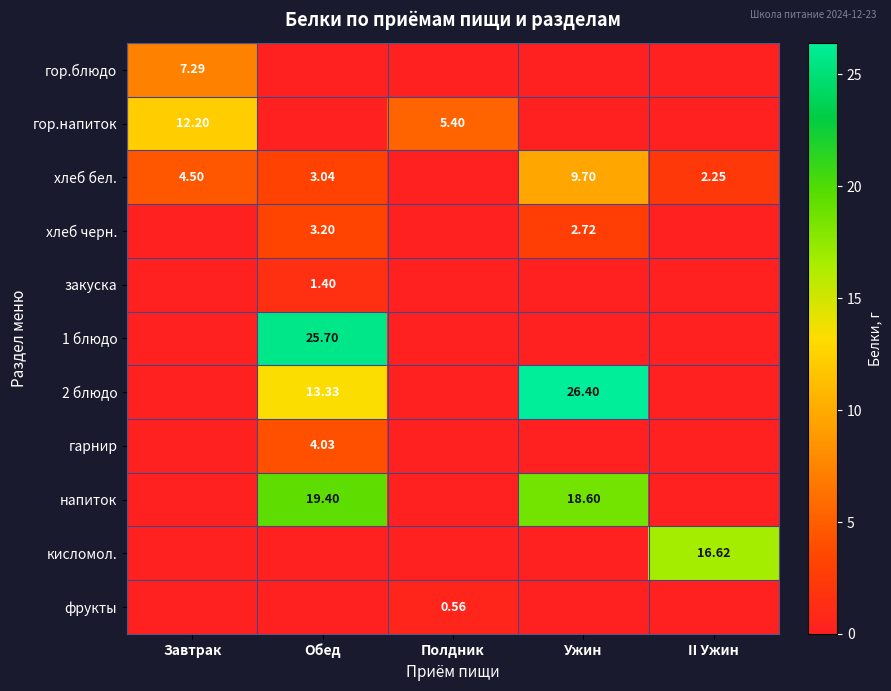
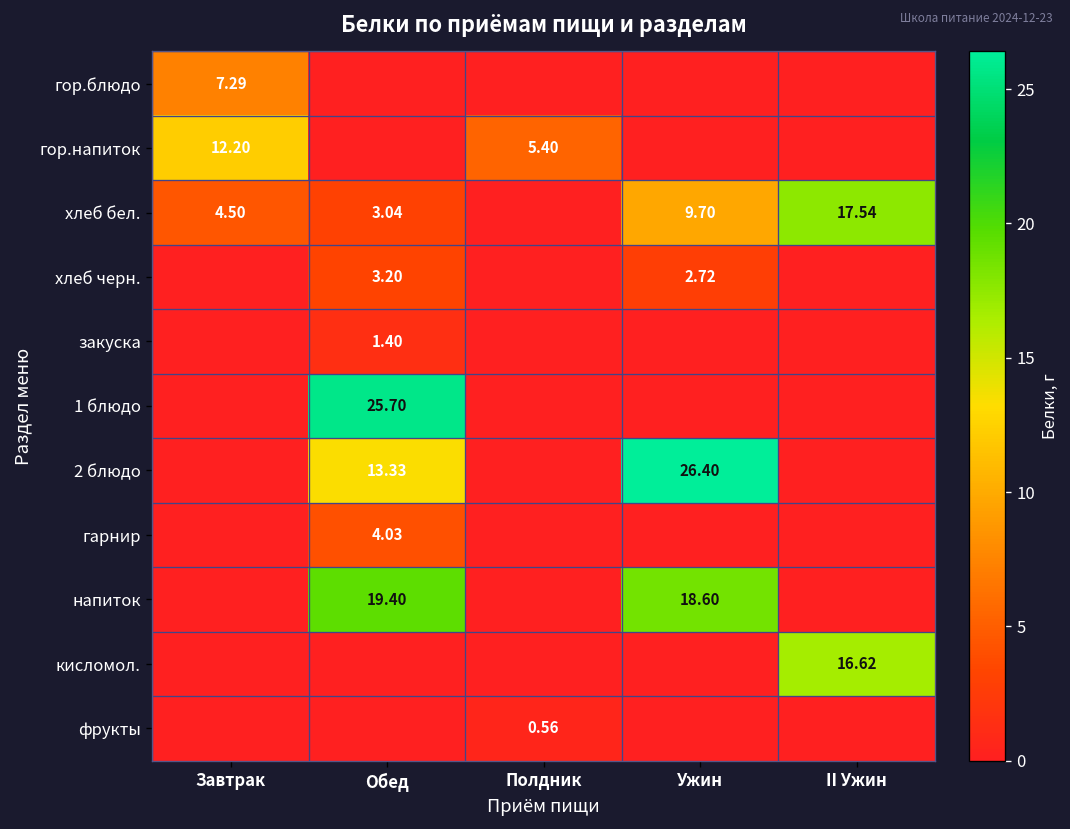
хлеб бел., II Ужин: 2.25 -> 17.54
